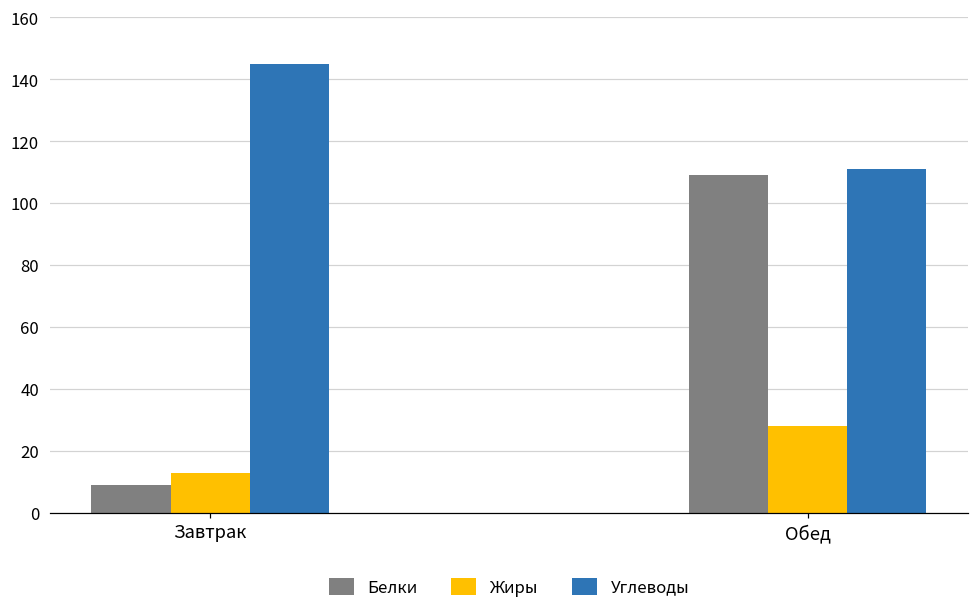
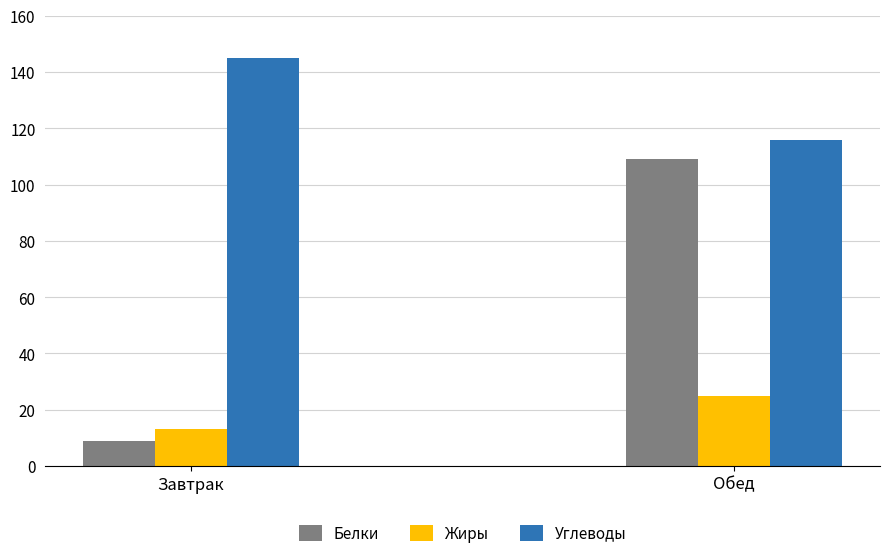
Жиры, Обед: 28 -> 25
Углеводы, Обед: 111 -> 116
